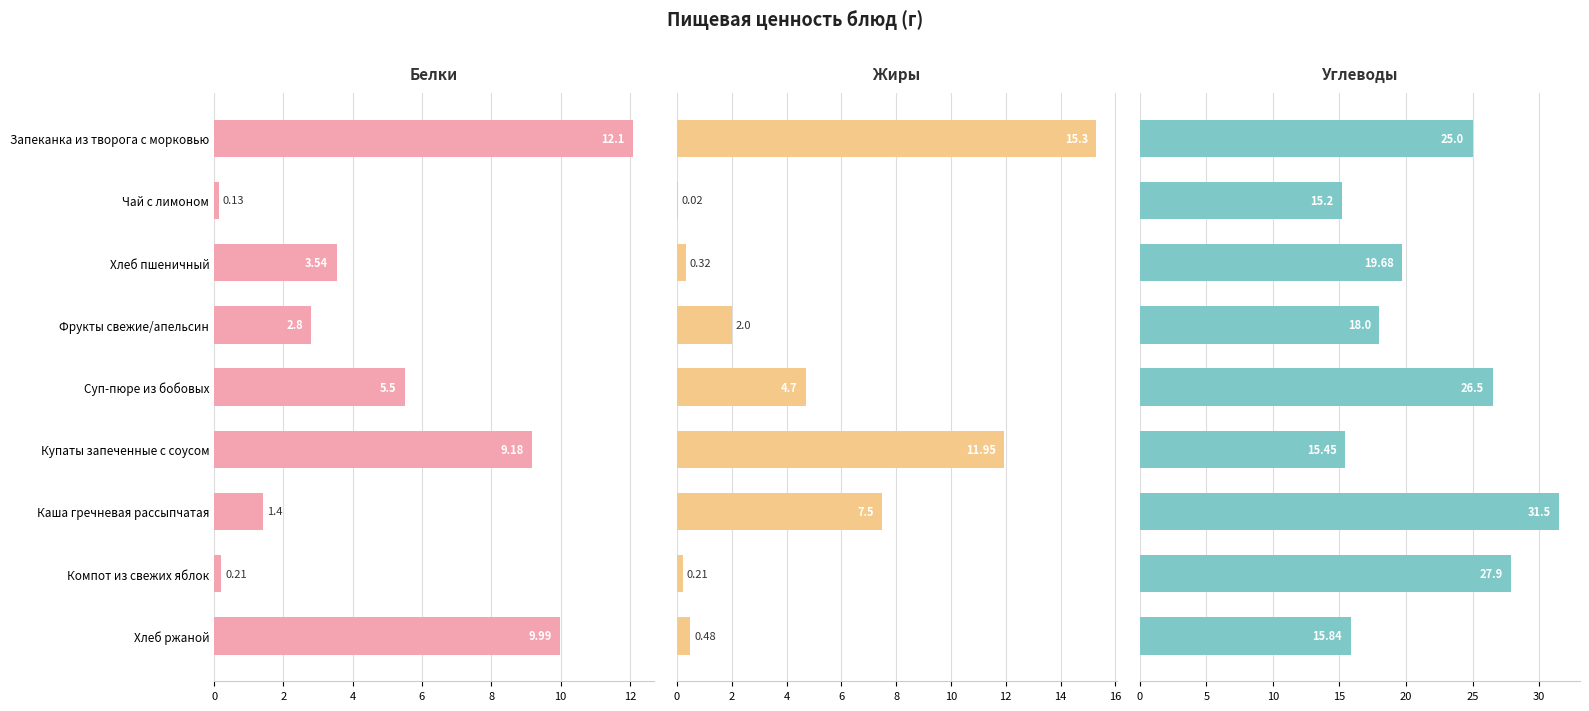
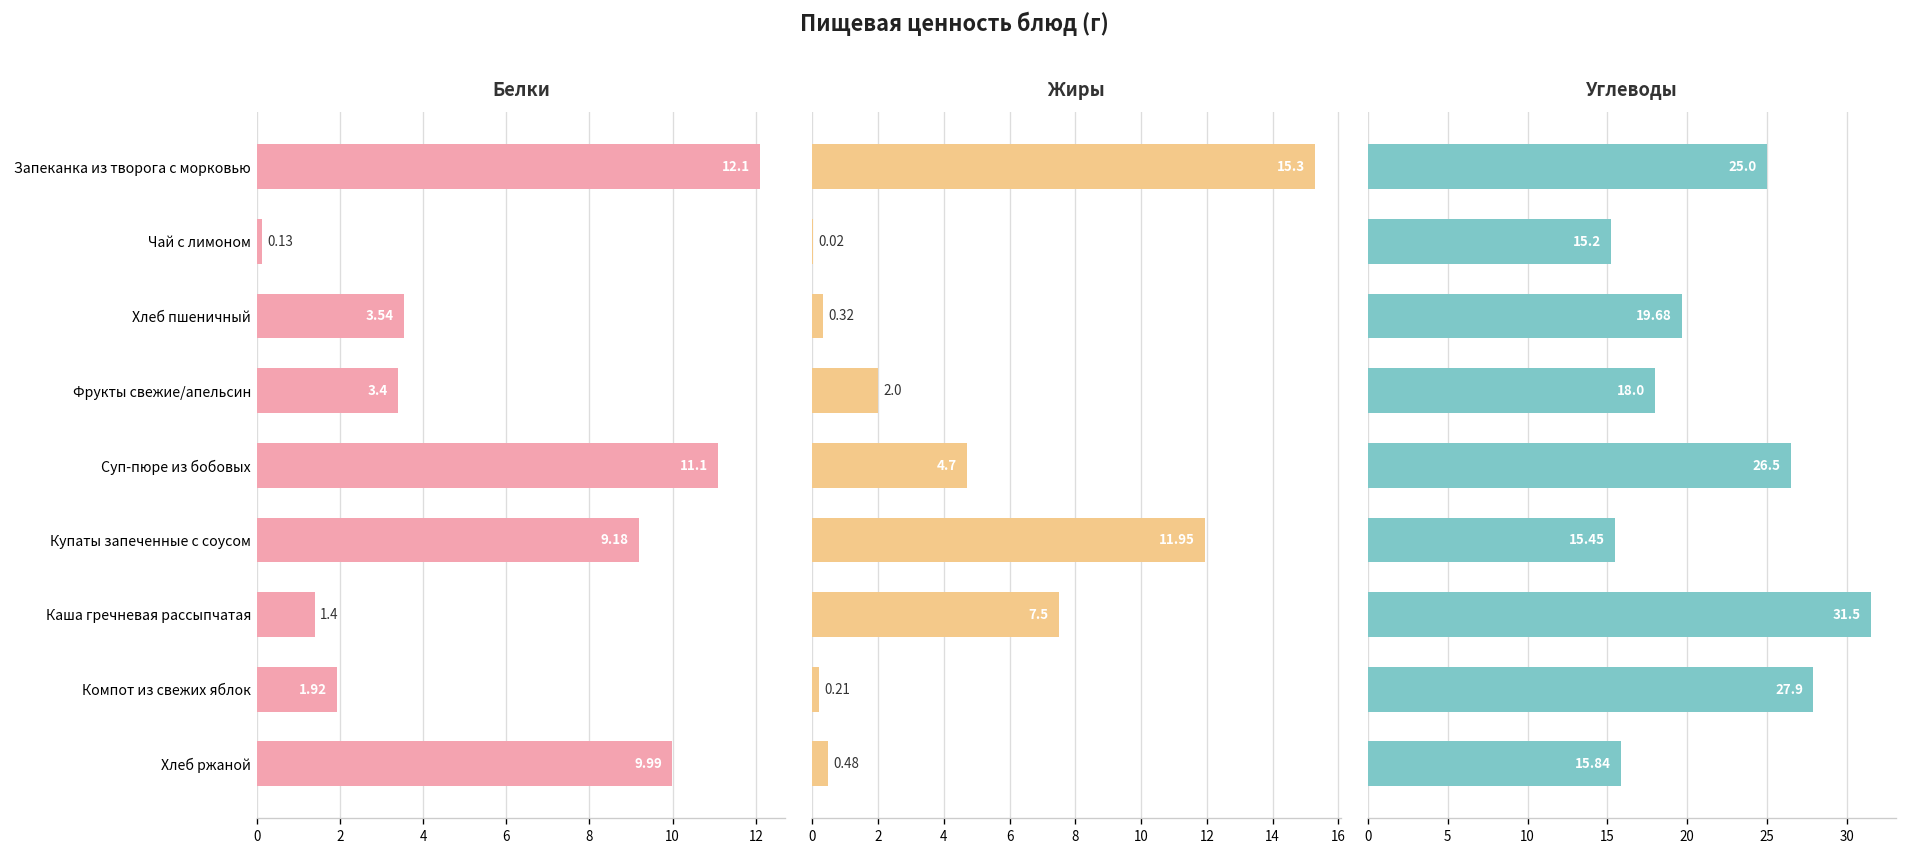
Белки, Фрукты свежие/апельсин: 2.8 -> 3.4
Белки, Суп-пюре из бобовых: 5.5 -> 11.1
Белки, Компот из свежих яблок: 0.21 -> 1.92
